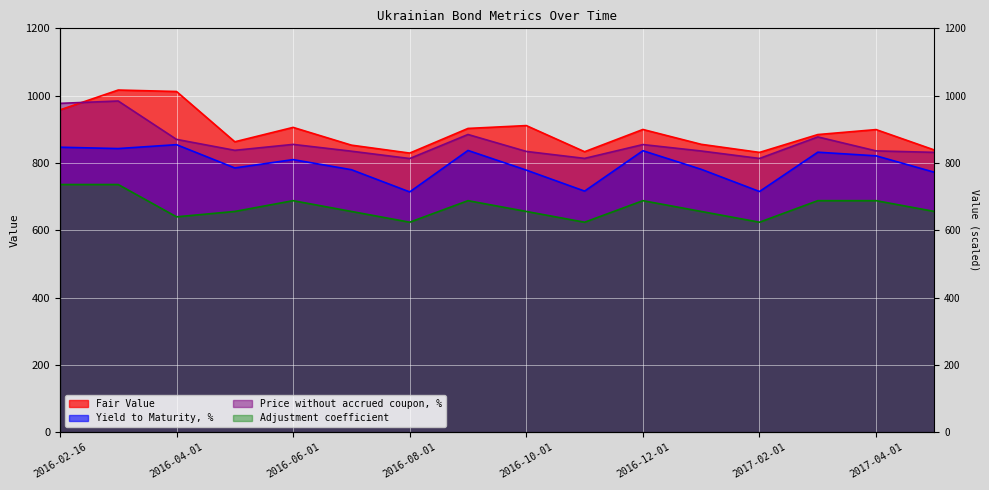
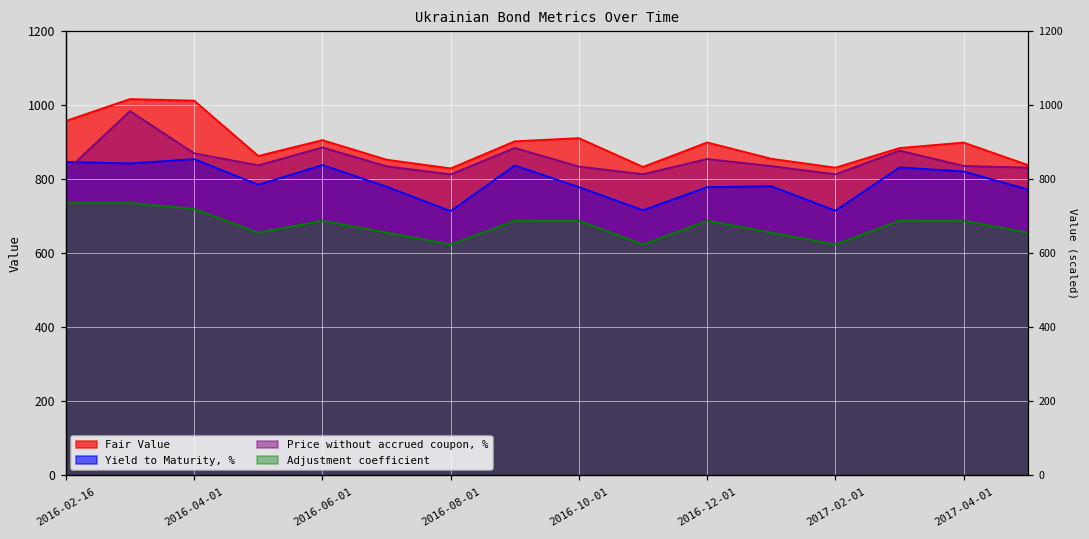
Price without accrued coupon, %, 2016-02-16: 980 -> 820
Adjustment coefficient, 2016-04-01: 640 -> 720
Yield to Maturity, %, 2016-06-01: 810 -> 840
Price without accrued coupon, %, 2016-06-01: 860 -> 890
Adjustment coefficient, 2016-10-01: 660 -> 690
Yield to Maturity, %, 2016-12-01: 840 -> 780
